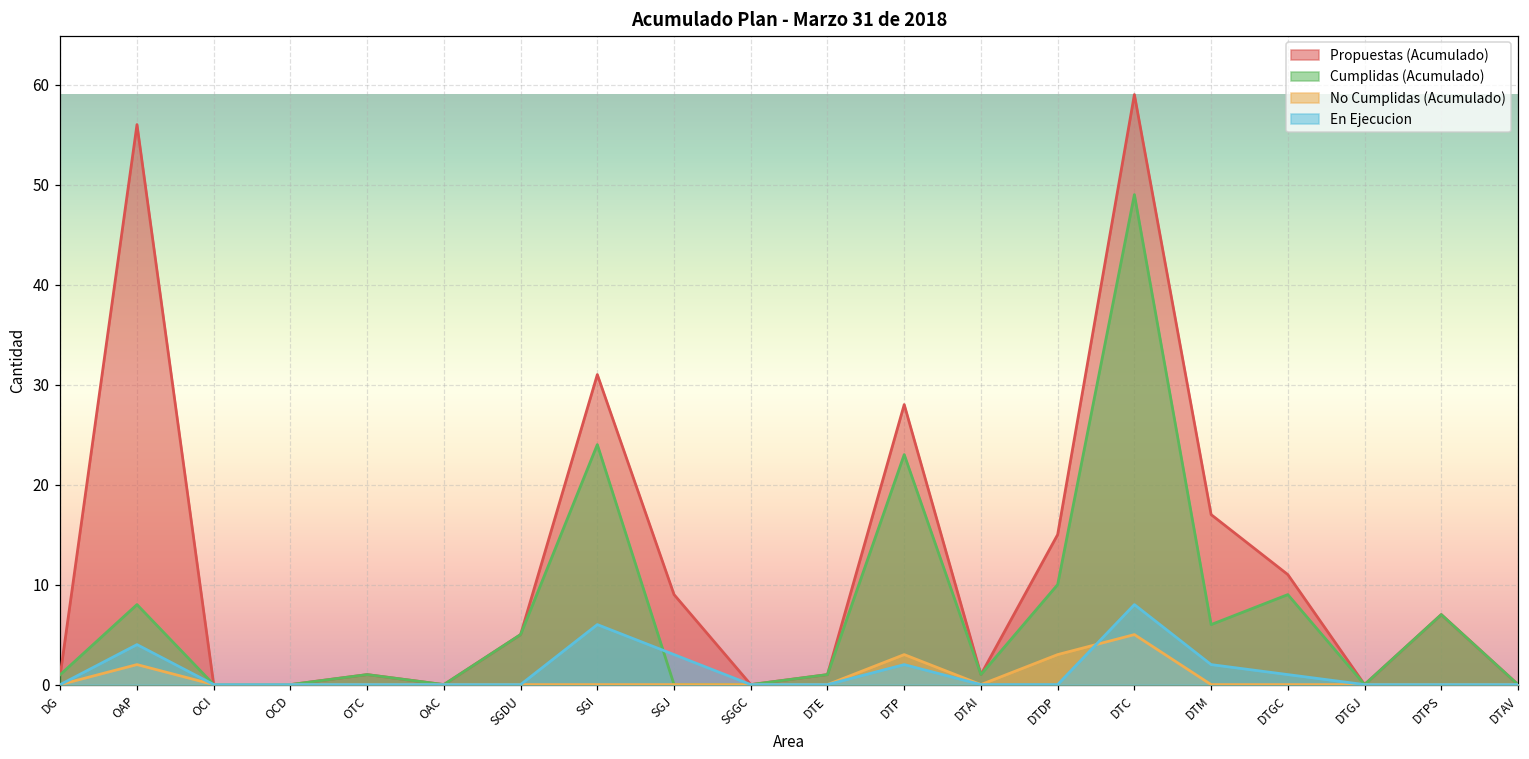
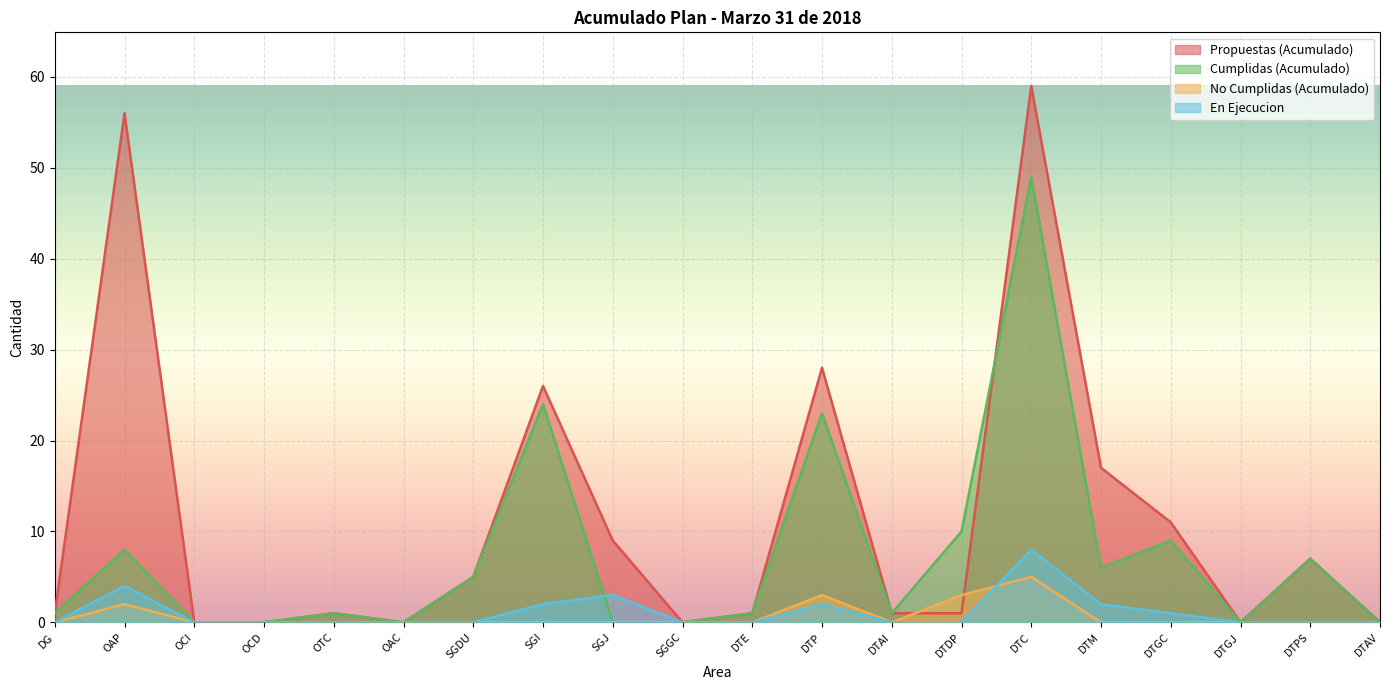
Propuestas (Acumulado), SGI: 31 -> 26
En Ejecucion, SGI: 6 -> 2
Propuestas (Acumulado), DTDP: 15 -> 1
